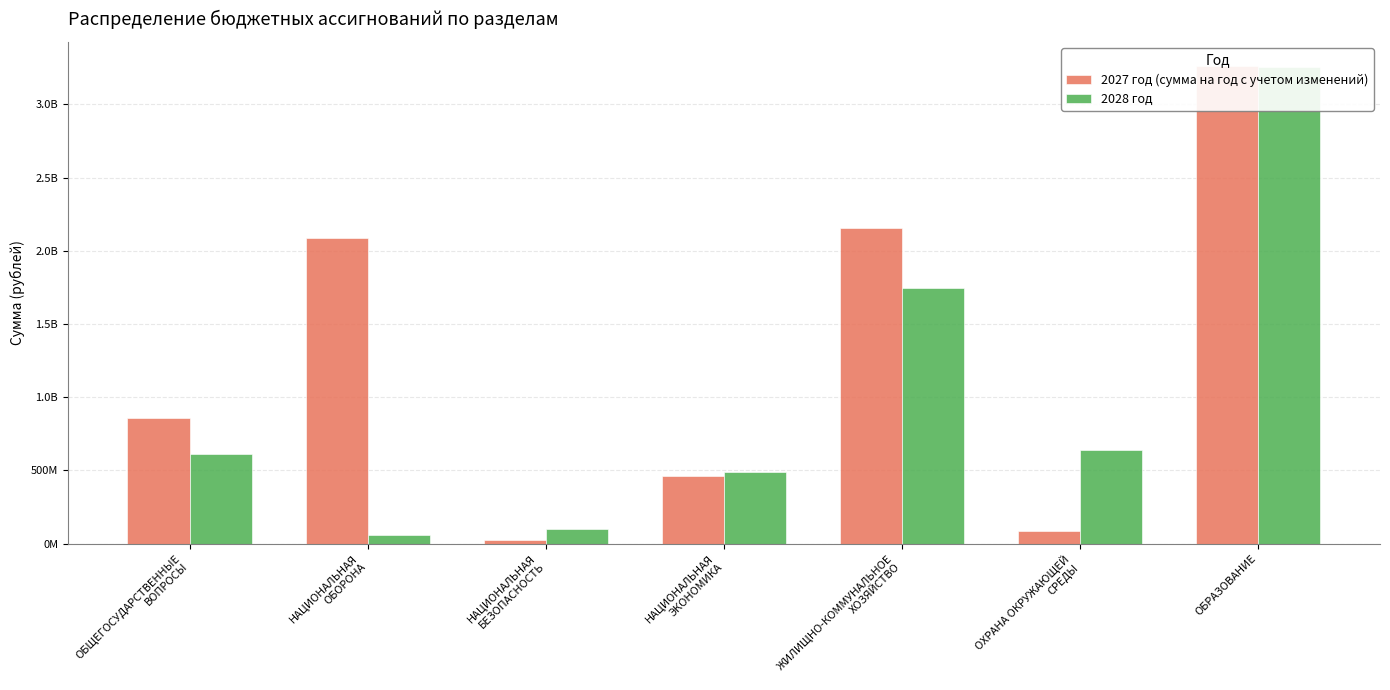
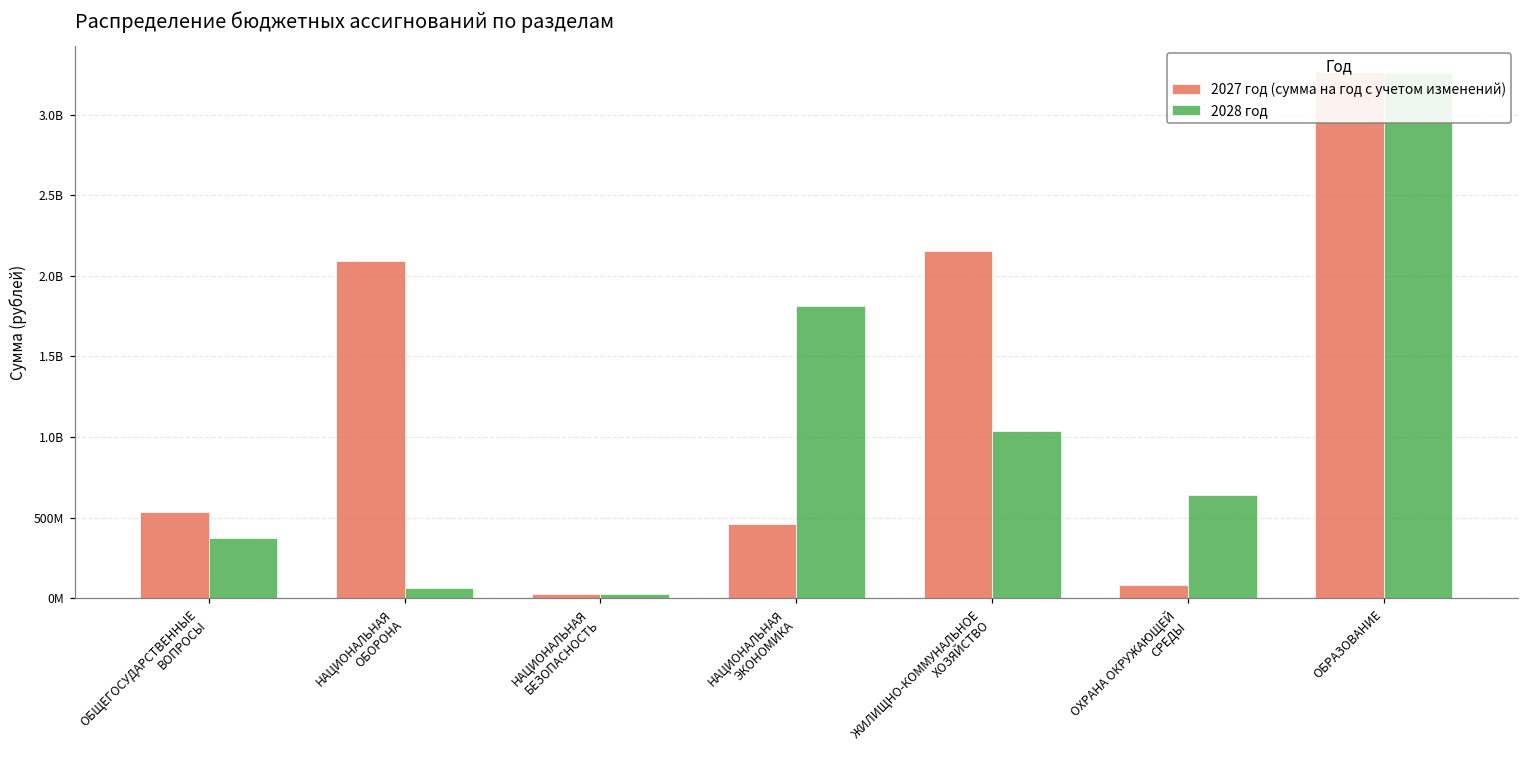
2027 год (сумма на год с учетом изменений), ОБЩЕГОСУДАРСТВЕННЫЕ ВОПРОСЫ: 860000000 -> 530000000
2028 год, ОБЩЕГОСУДАРСТВЕННЫЕ ВОПРОСЫ: 610000000 -> 370000000
2028 год, НАЦИОНАЛЬНАЯ БЕЗОПАСНОСТЬ: 100000000 -> 20000000
2028 год, НАЦИОНАЛЬНАЯ ЭКОНОМИКА: 490000000 -> 1810000000
2028 год, ЖИЛИЩНО-КОММУНАЛЬНОЕ ХОЗЯЙСТВО: 1740000000 -> 1040000000
